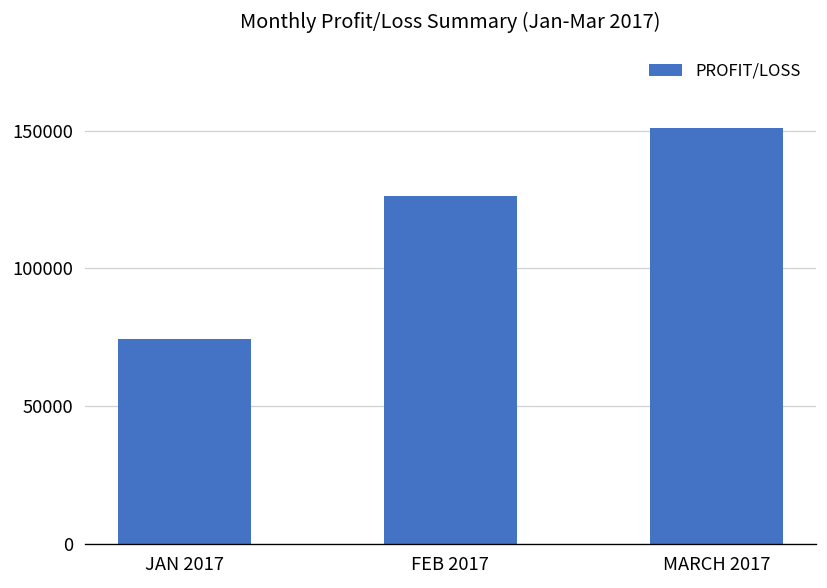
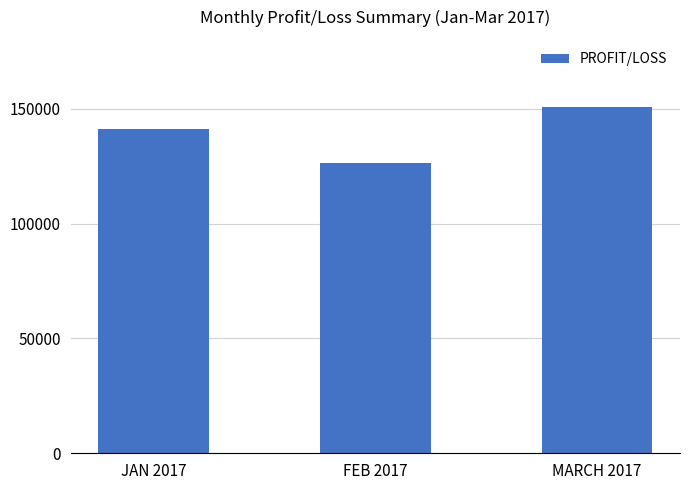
JAN 2017: 75000 -> 141000
